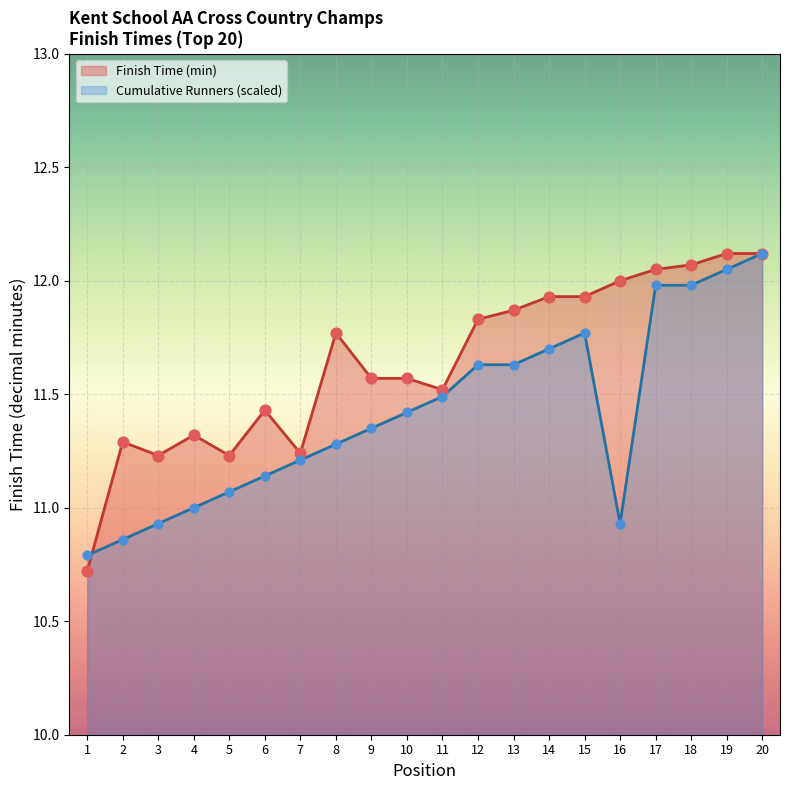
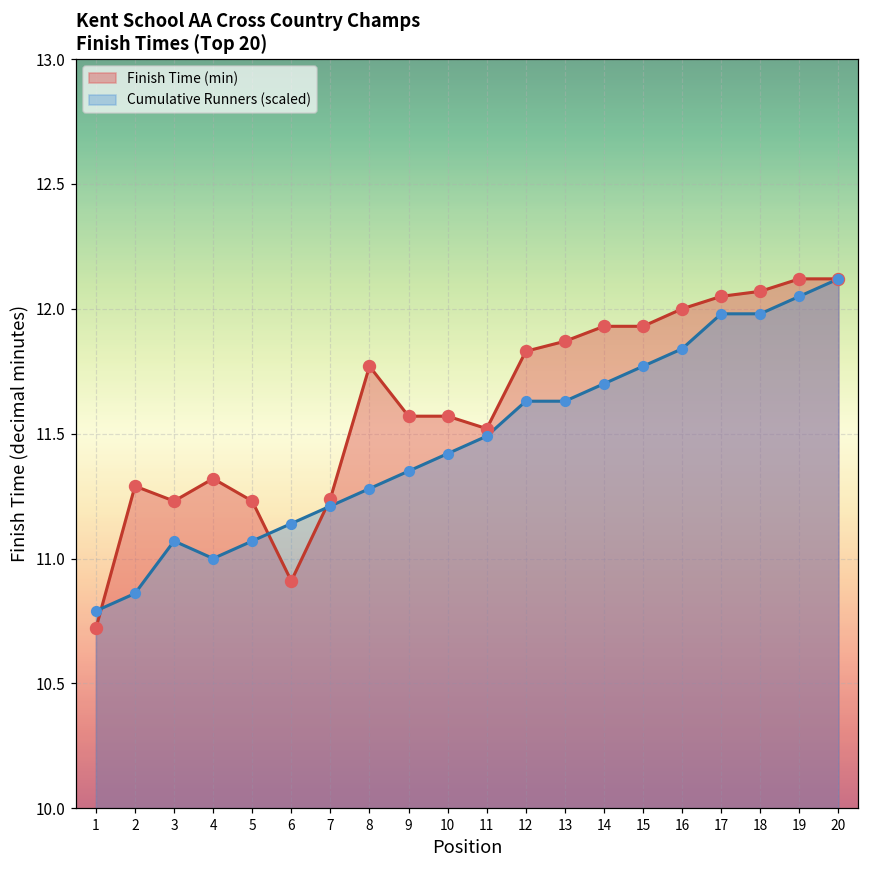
Cumulative Runners (scaled), 3: 10.93 -> 11.07
Finish Time (min), 6: 11.43 -> 10.91
Cumulative Runners (scaled), 16: 10.93 -> 11.84
